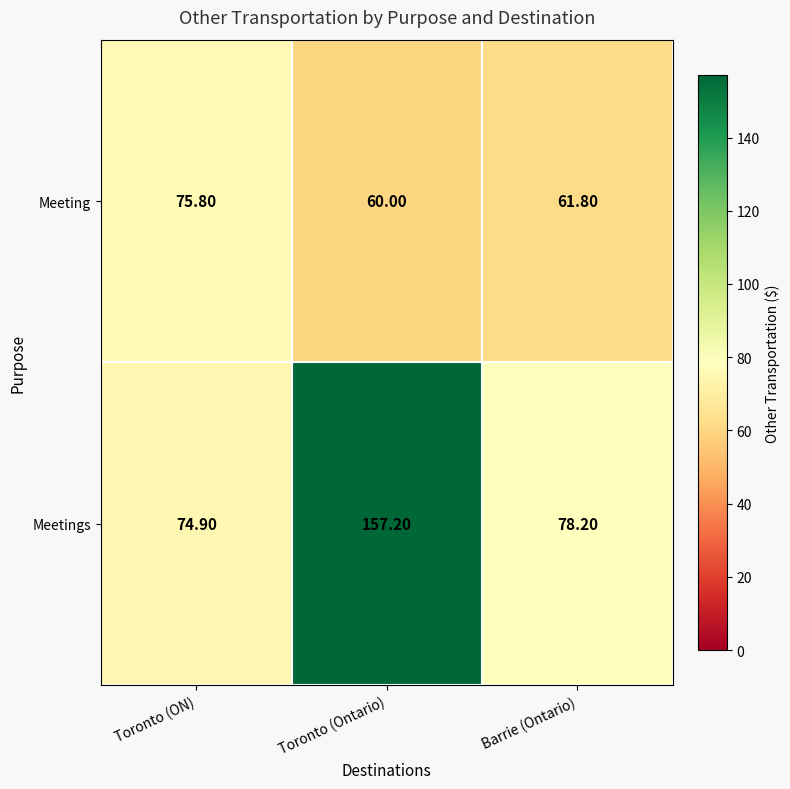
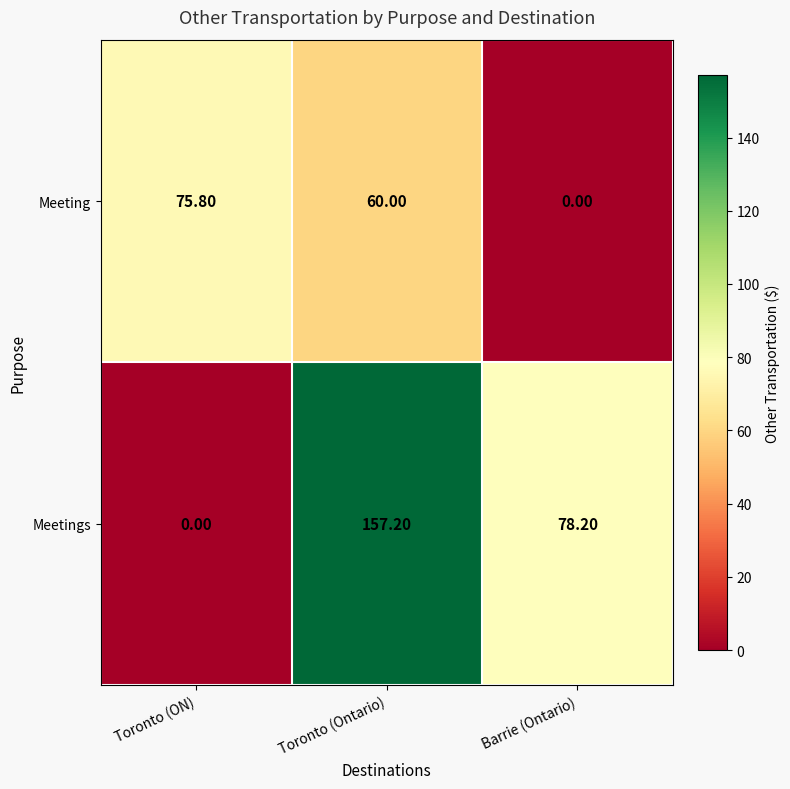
Meeting, Barrie (Ontario): 61.80 -> 0.00
Meetings, Toronto (ON): 74.90 -> 0.00
